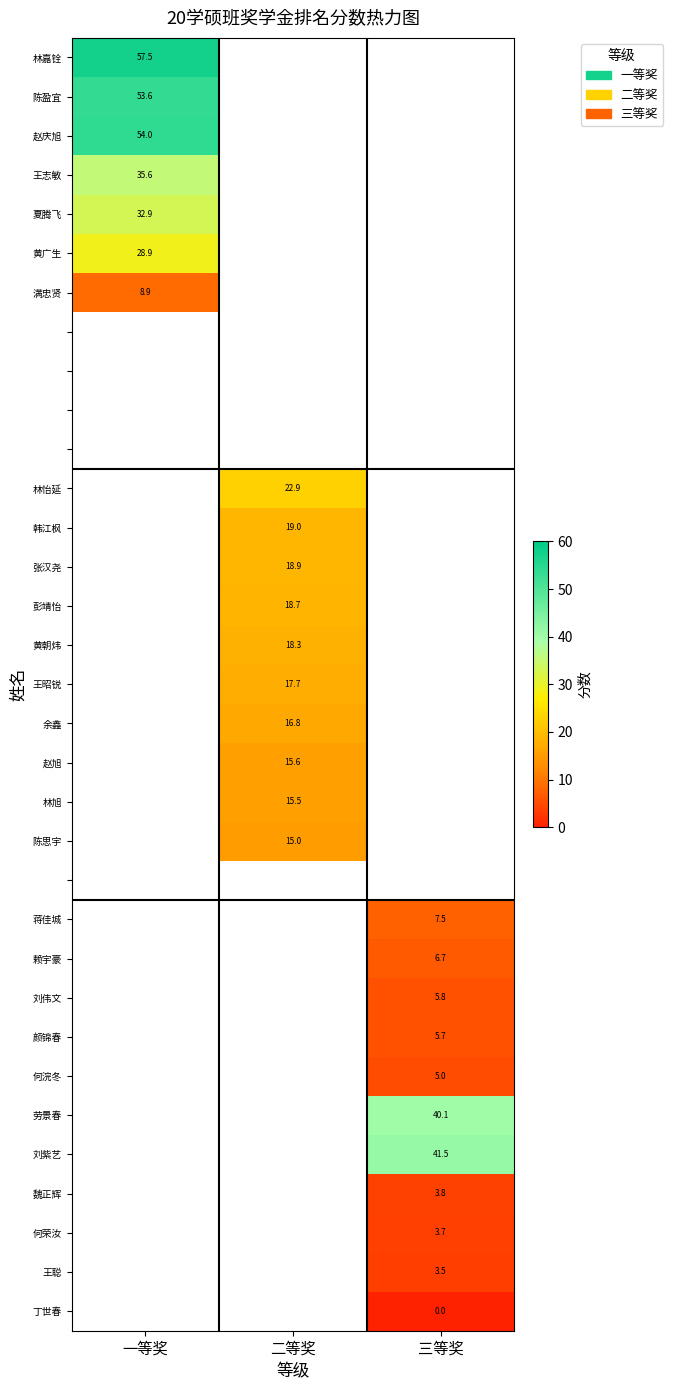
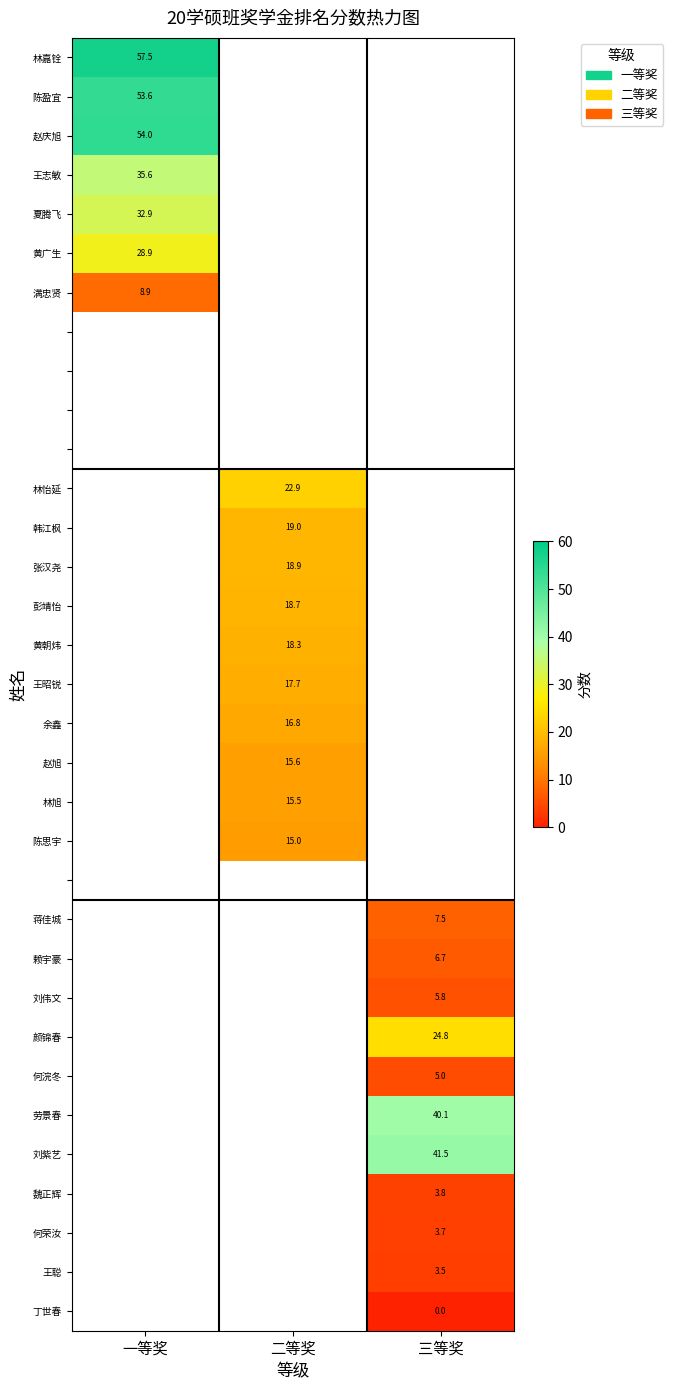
颜锦春, 三等奖: 5.7 -> 24.8
